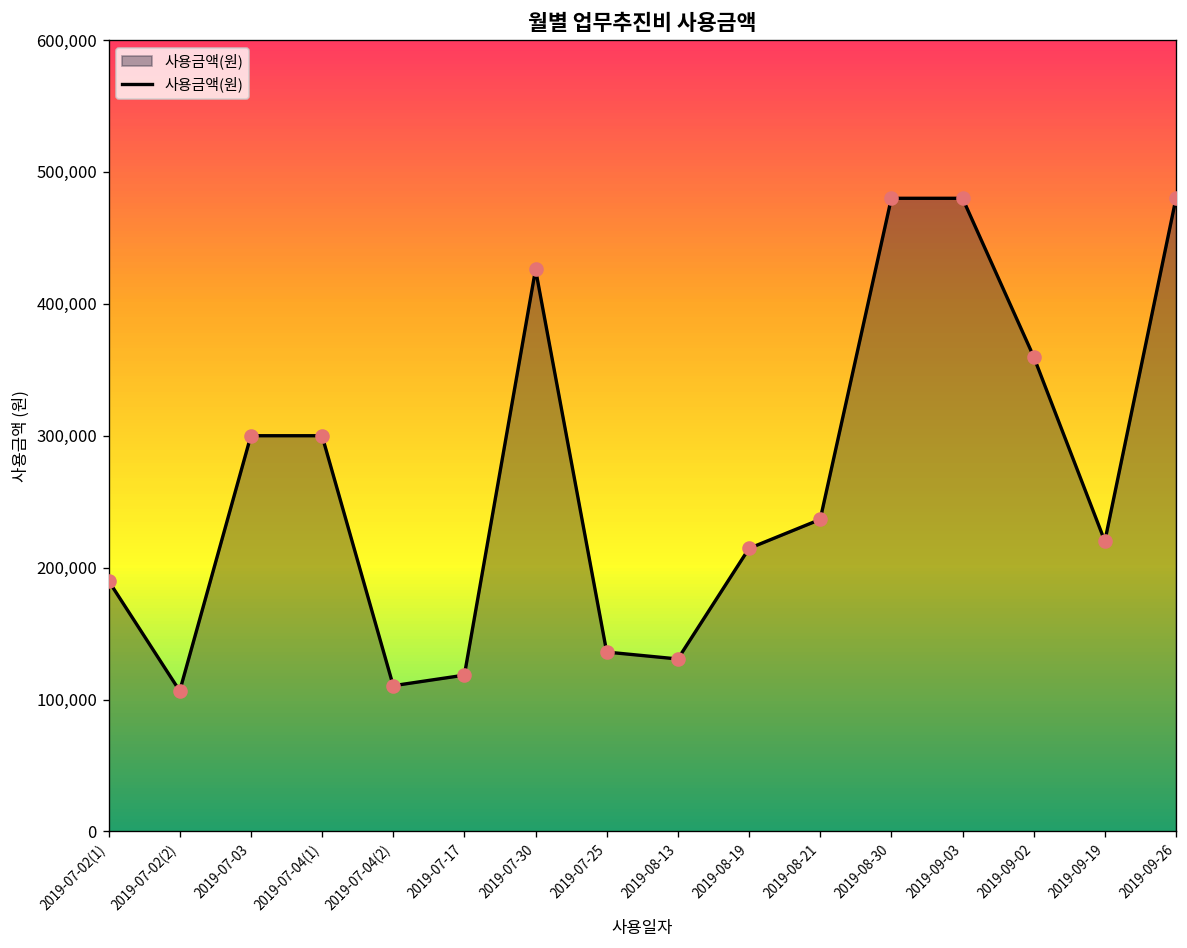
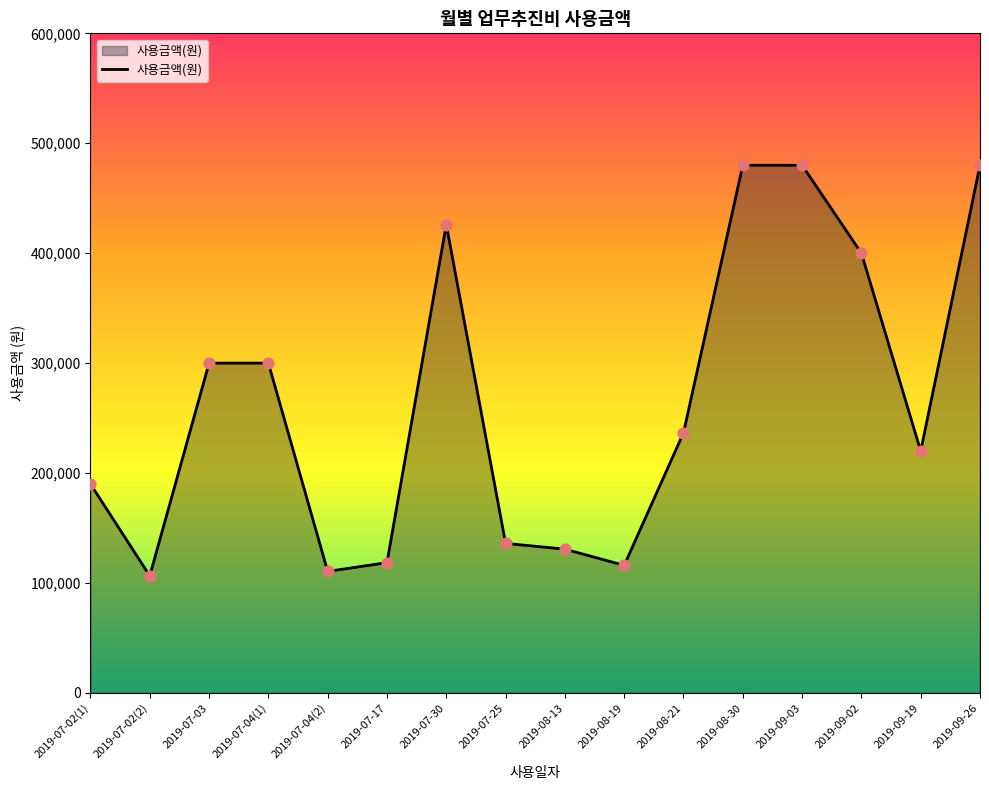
2019-08-19: 215,000 -> 116,000
2019-09-02: 360,000 -> 400,000
